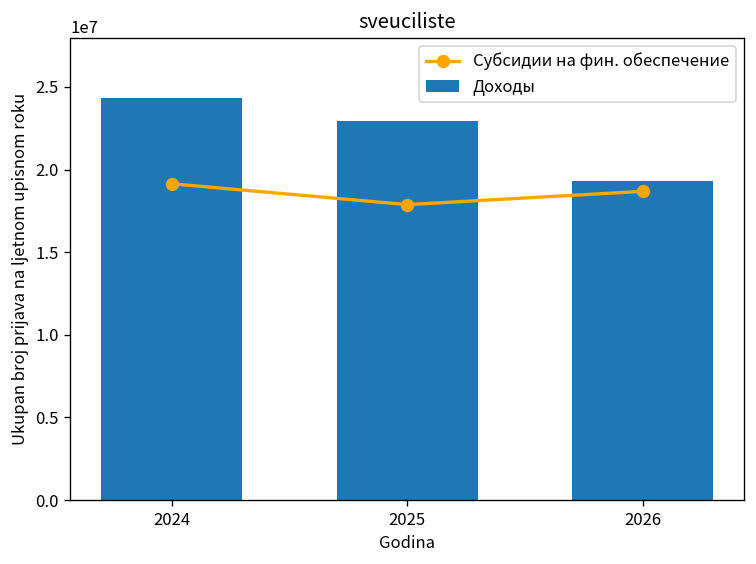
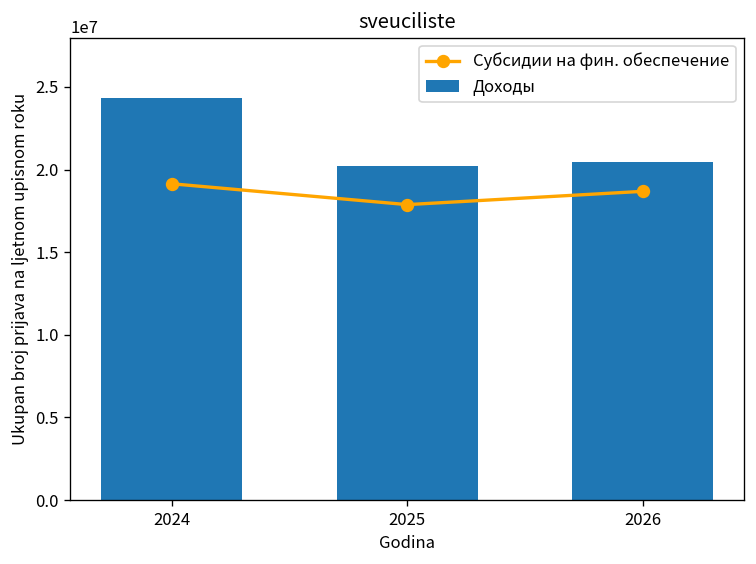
Доходы, 2025: 23000000 -> 20200000
Доходы, 2026: 19300000 -> 20500000
